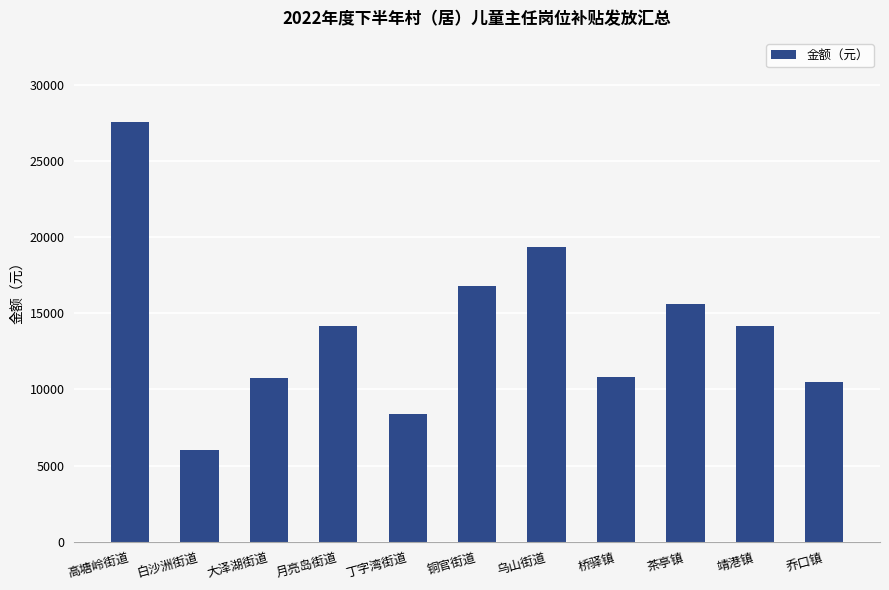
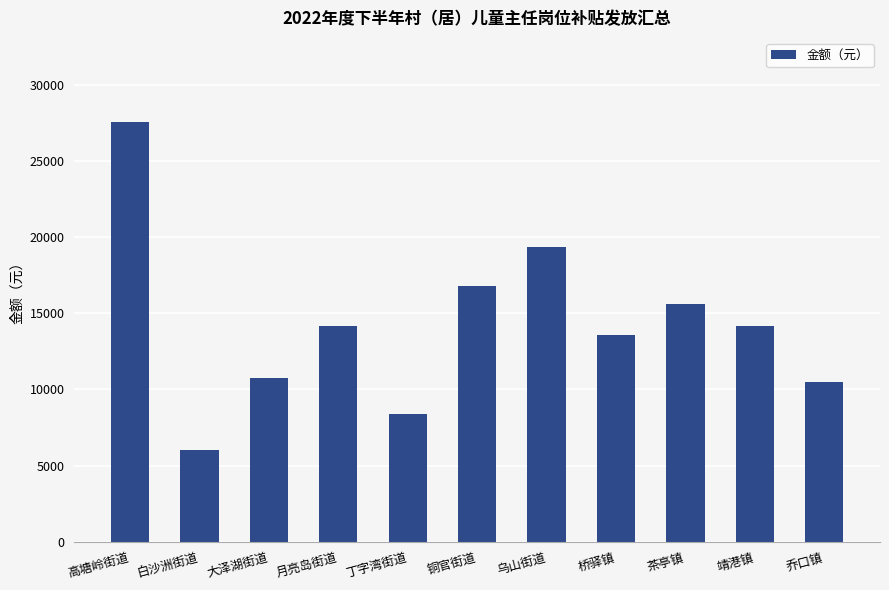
桥驿镇: 10800 -> 13600
